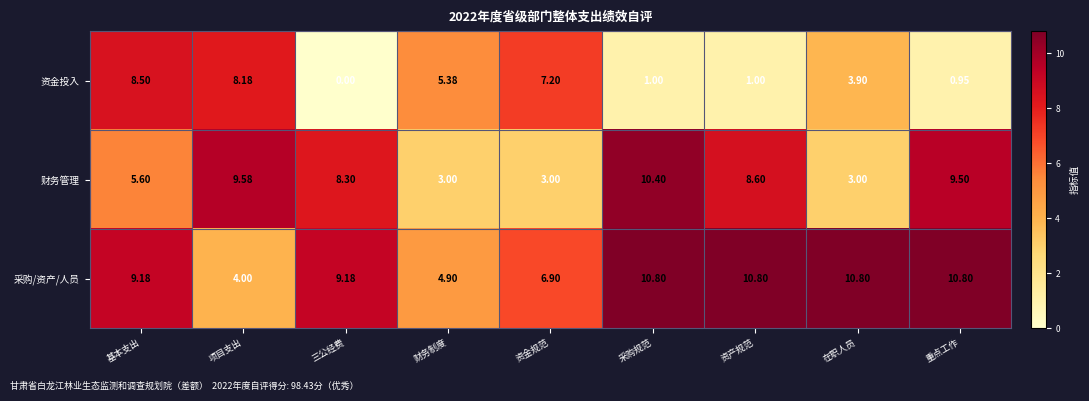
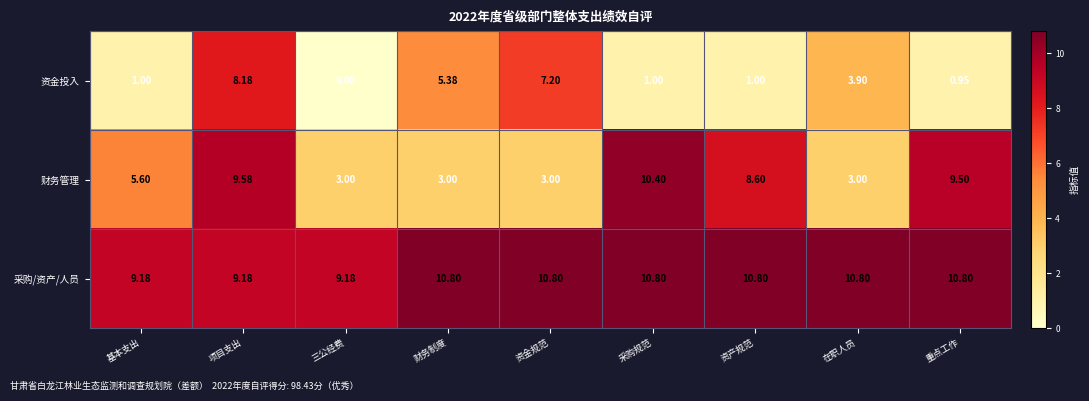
资金投入, 基本支出: 8.50 -> 1.00
财务管理, 三公经费: 8.30 -> 3.00
采购/资产/人员, 项目支出: 4.00 -> 9.18
采购/资产/人员, 财务制度: 4.90 -> 10.80
采购/资产/人员, 资金规范: 6.90 -> 10.80
